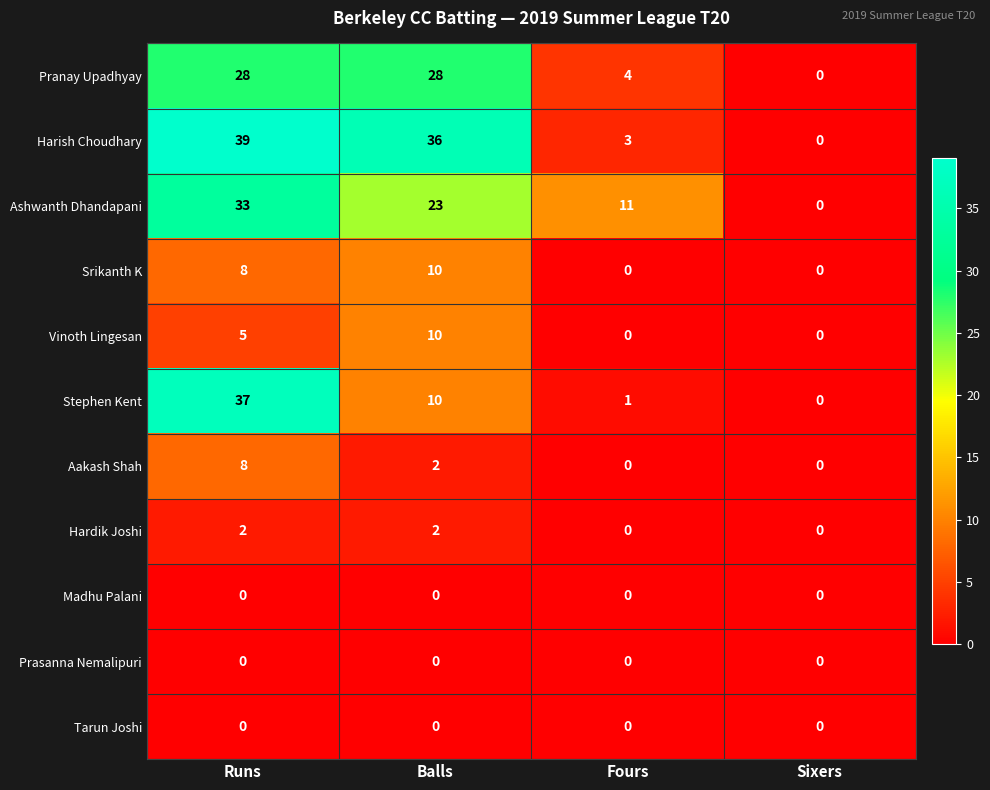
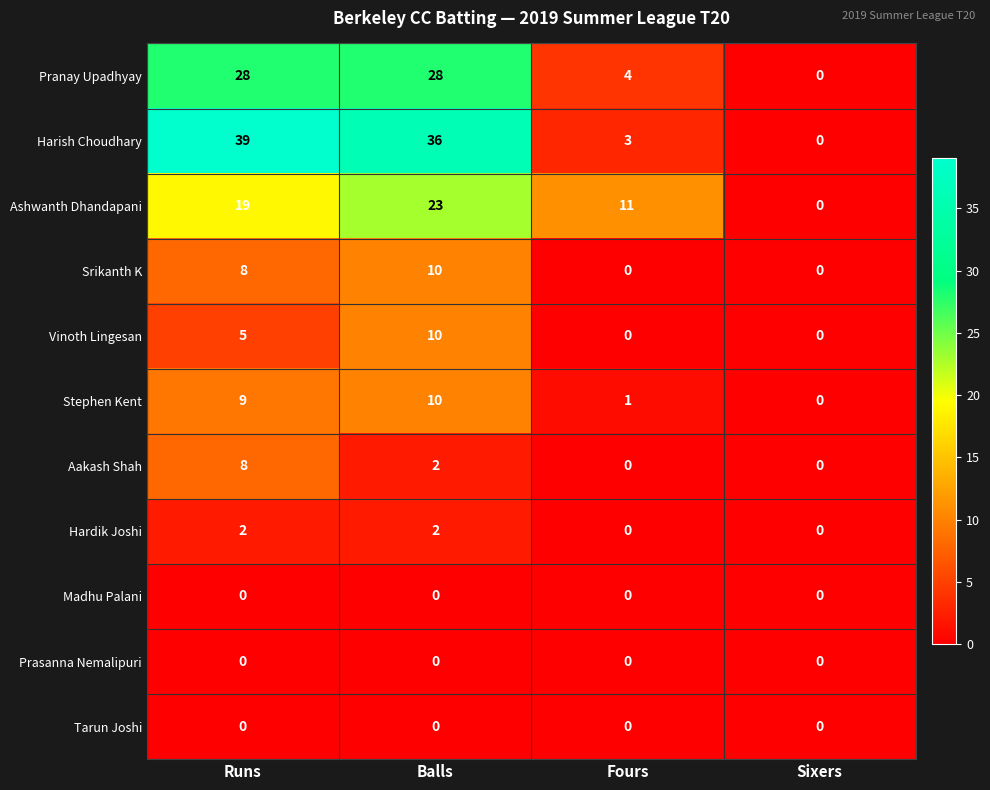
Ashwanth Dhandapani, Runs: 33 -> 19
Stephen Kent, Runs: 37 -> 9
